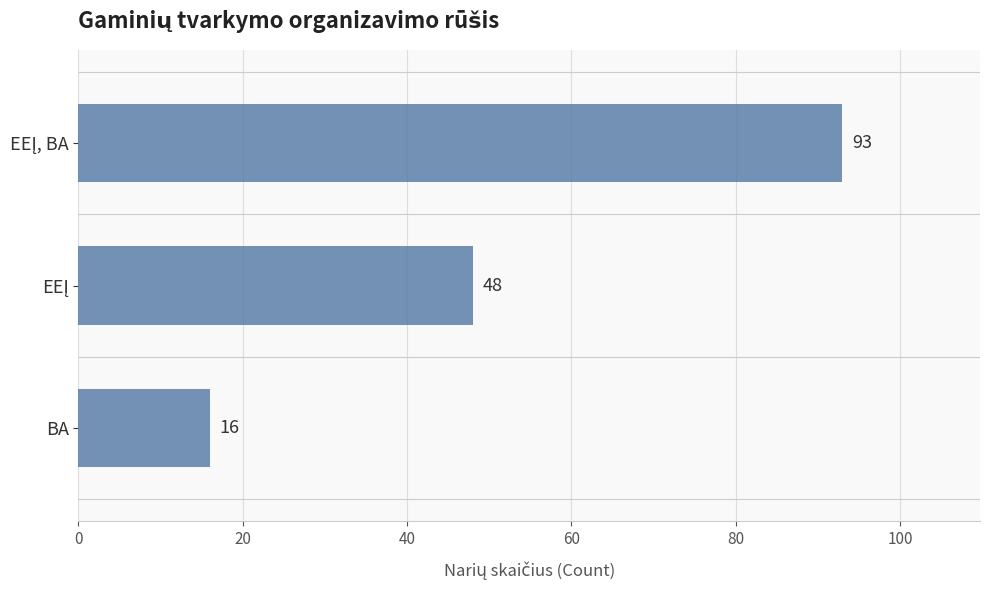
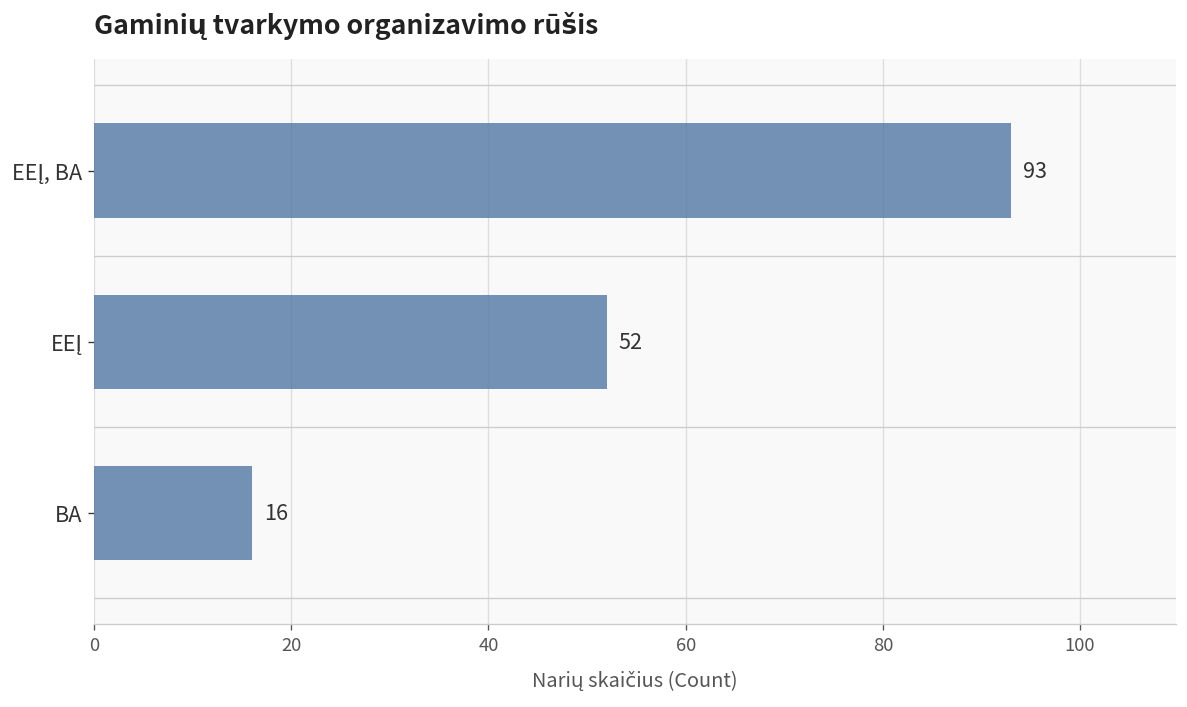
EEĮ: 48 -> 52
